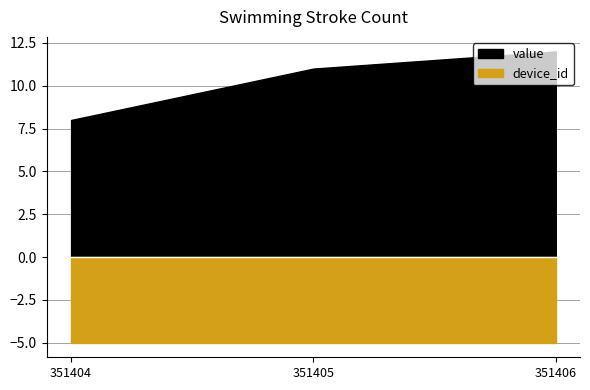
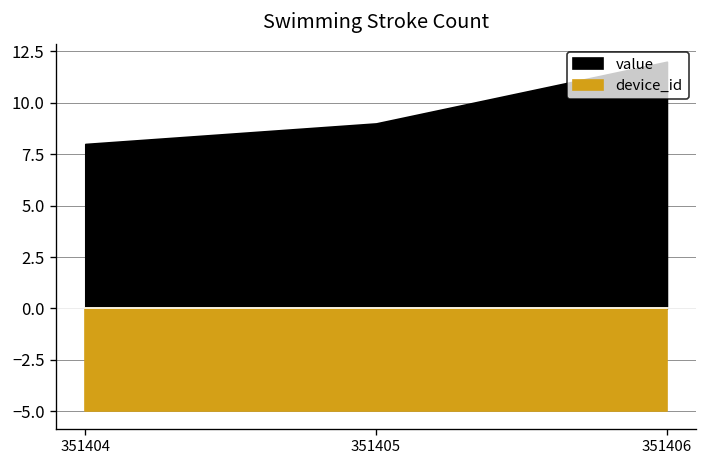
value, 351405: 11 -> 9
